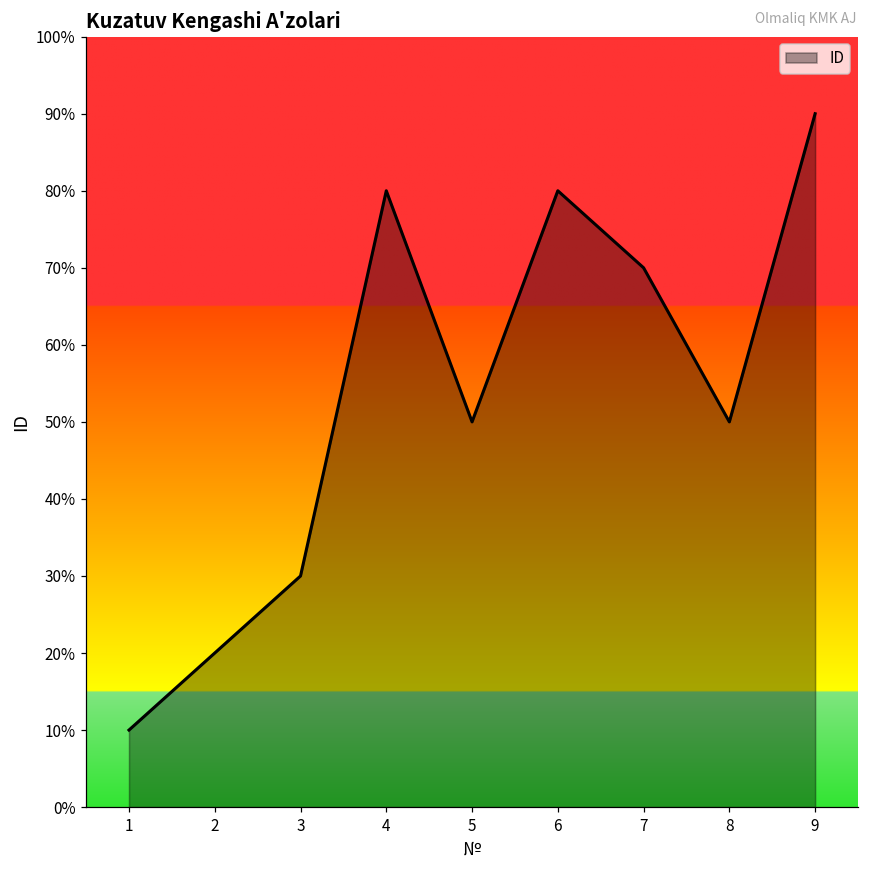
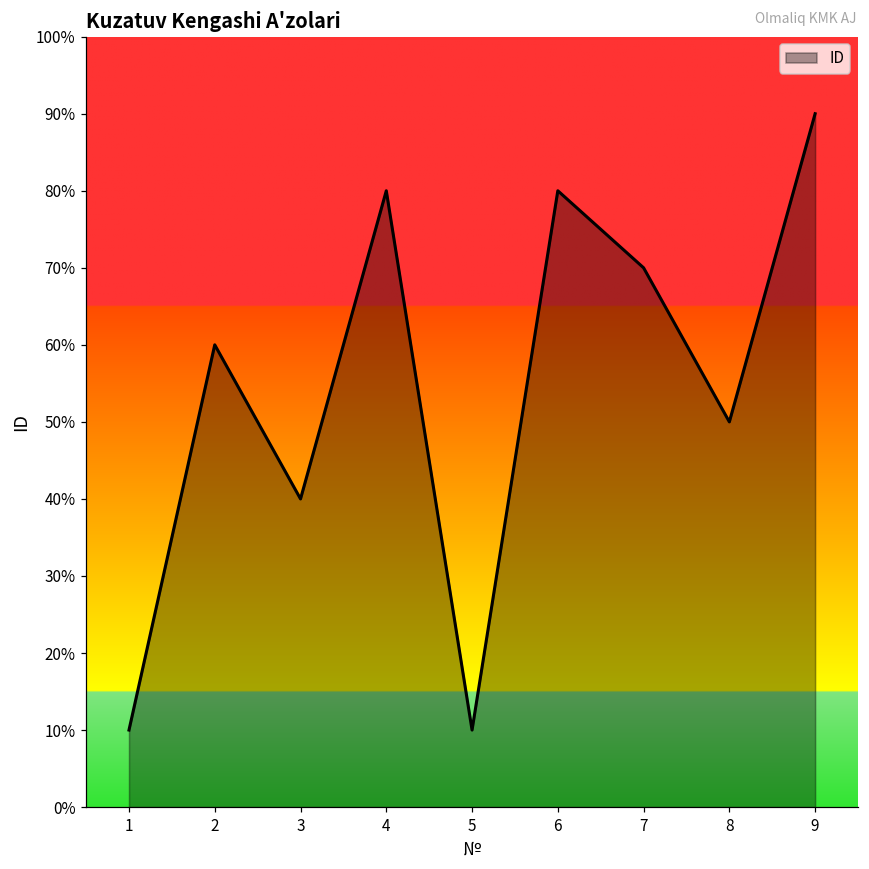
2: 20% -> 60%
3: 30% -> 40%
5: 50% -> 10%
